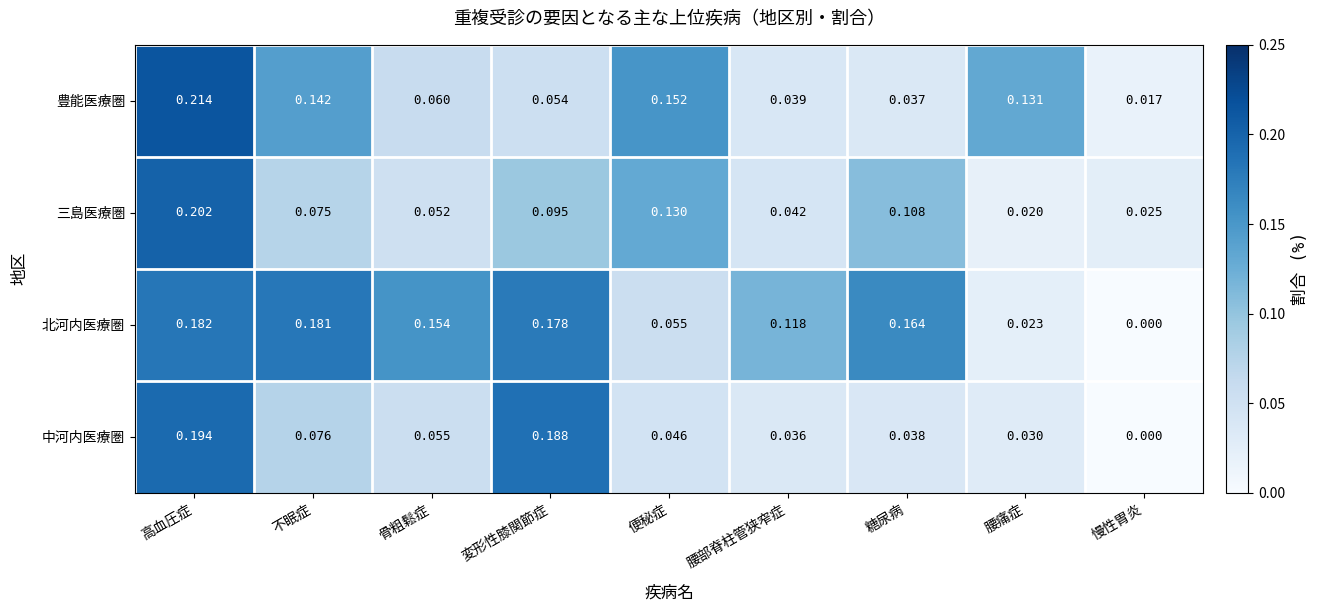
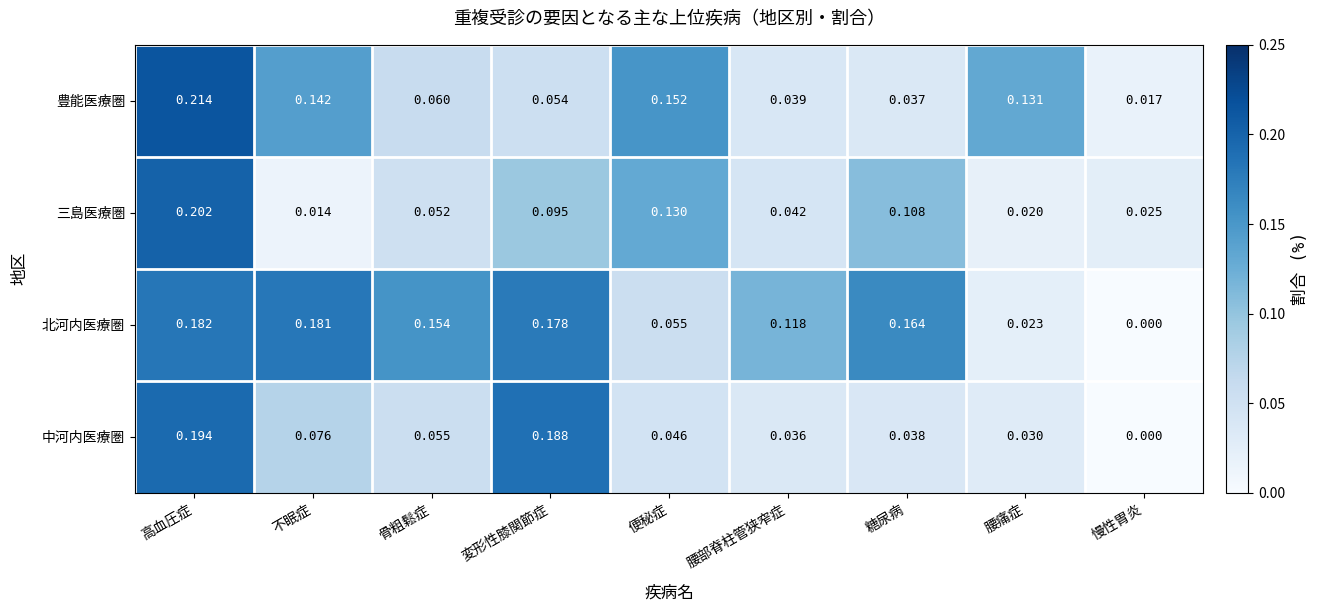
三島医療圏, 不眠症: 0.075 -> 0.014
